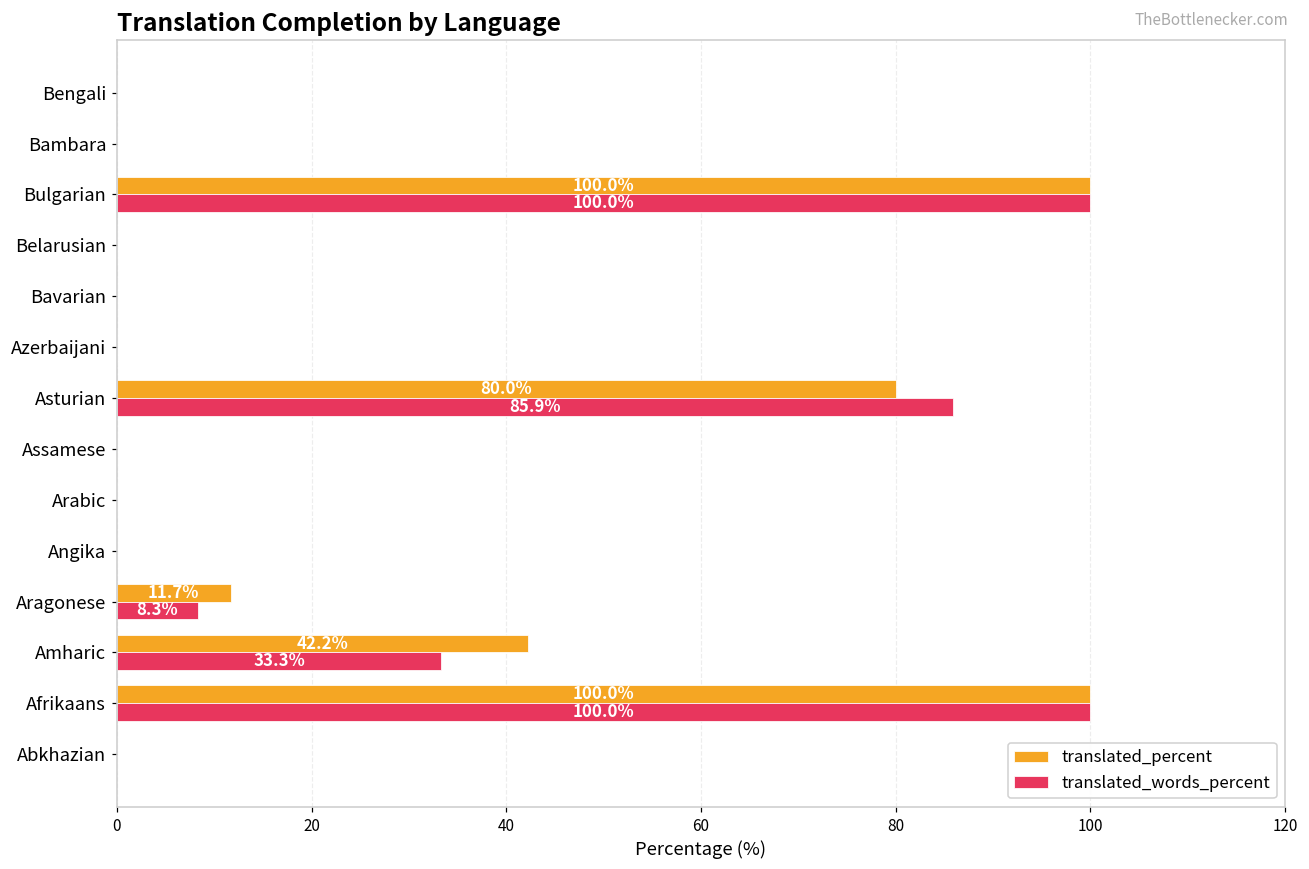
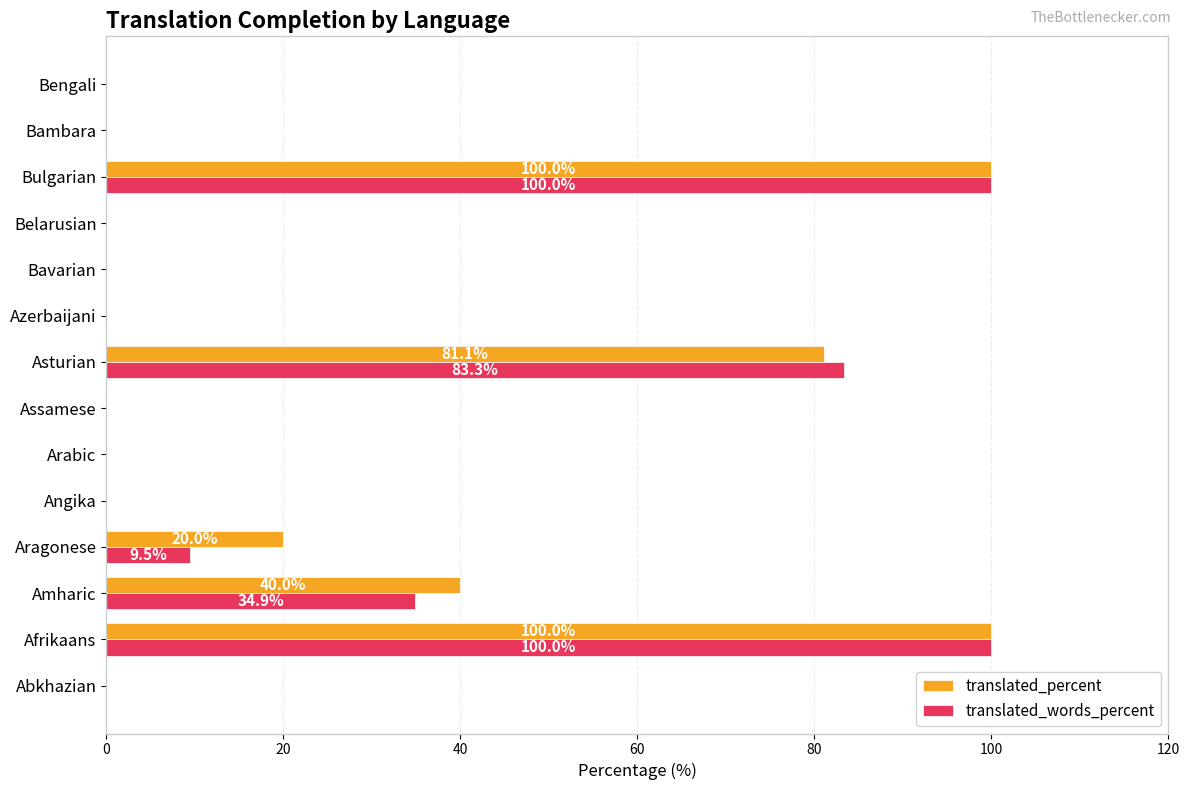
translated_percent, Asturian: 80.0% -> 81.1%
translated_words_percent, Asturian: 85.9% -> 83.3%
translated_percent, Aragonese: 11.7% -> 20.0%
translated_words_percent, Aragonese: 8.3% -> 9.5%
translated_percent, Amharic: 42.2% -> 40.0%
translated_words_percent, Amharic: 33.3% -> 34.9%
